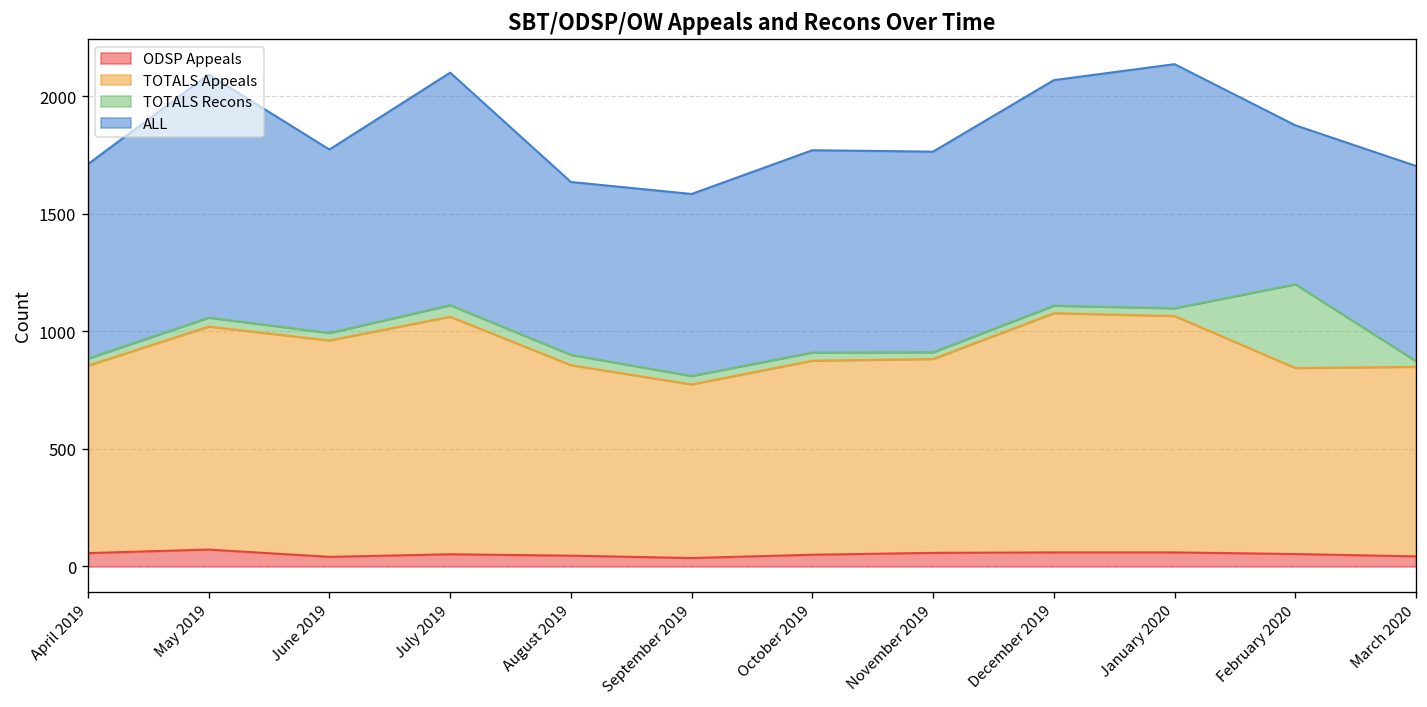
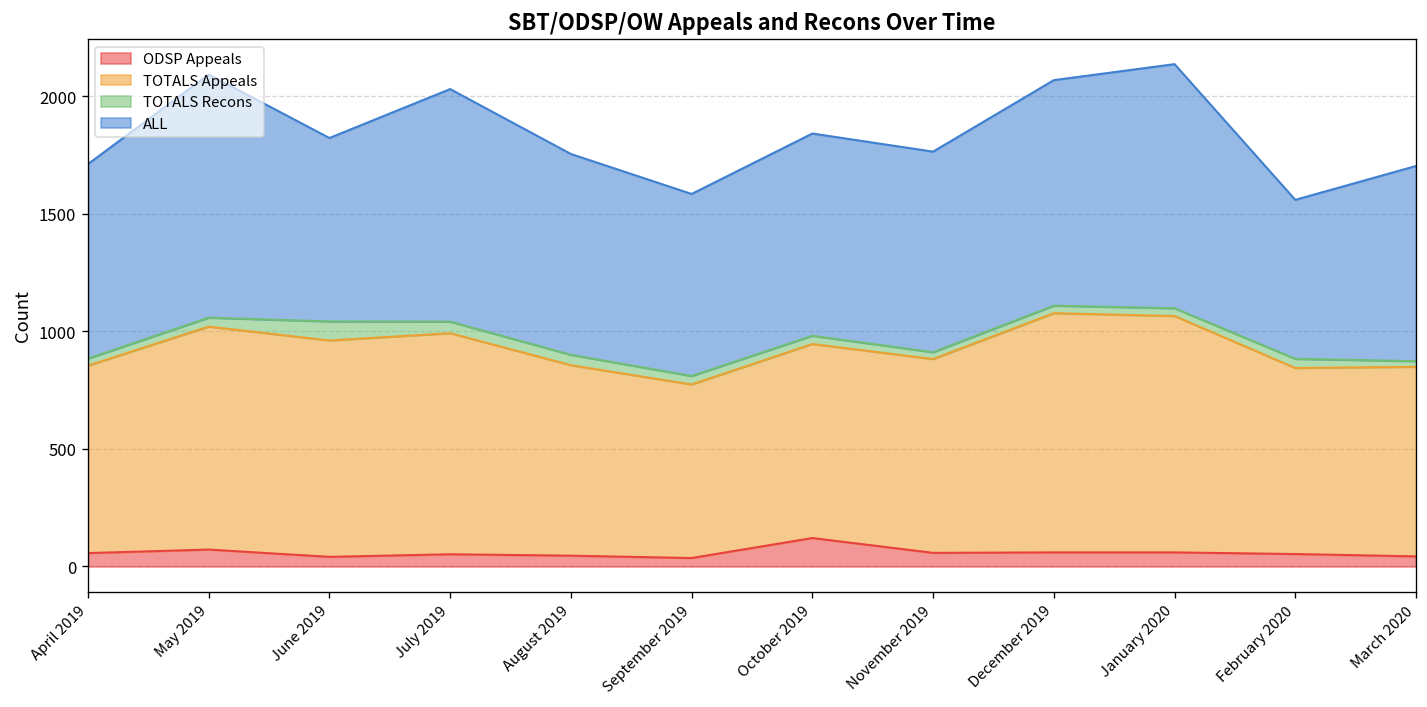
TOTALS Recons, June 2019: 30 -> 80
TOTALS Appeals, July 2019: 1010 -> 940
ALL, August 2019: 740 -> 850
ODSP Appeals, October 2019: 50 -> 120
TOTALS Recons, February 2020: 360 -> 40
